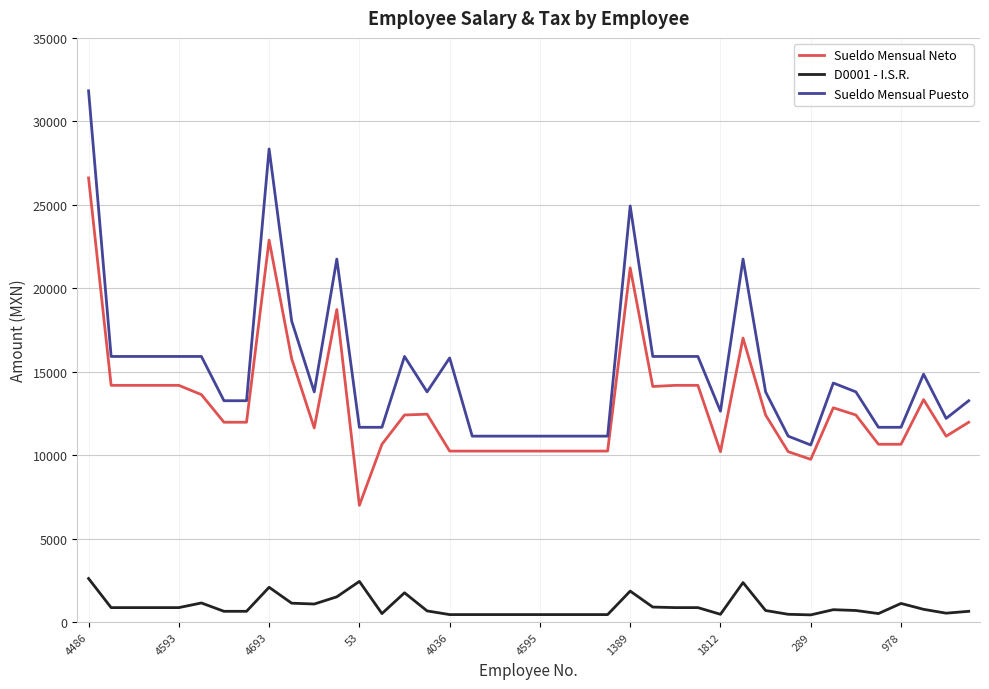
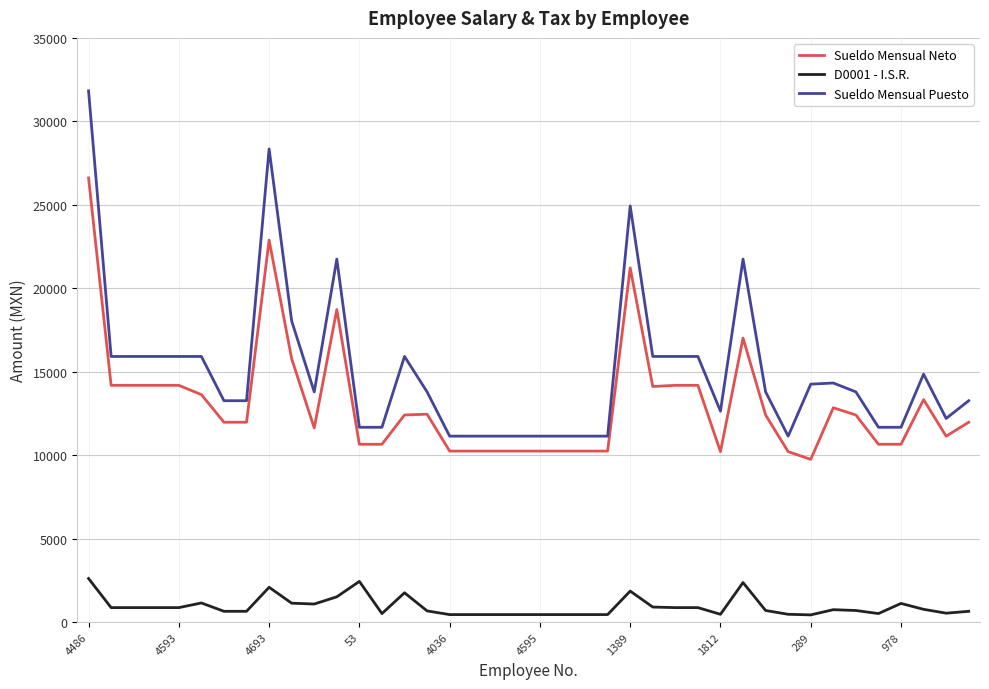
Sueldo Mensual Neto, 53: 7000 -> 10700
Sueldo Mensual Puesto, 4036: 15800 -> 11100
Sueldo Mensual Puesto, 289: 10600 -> 14300
